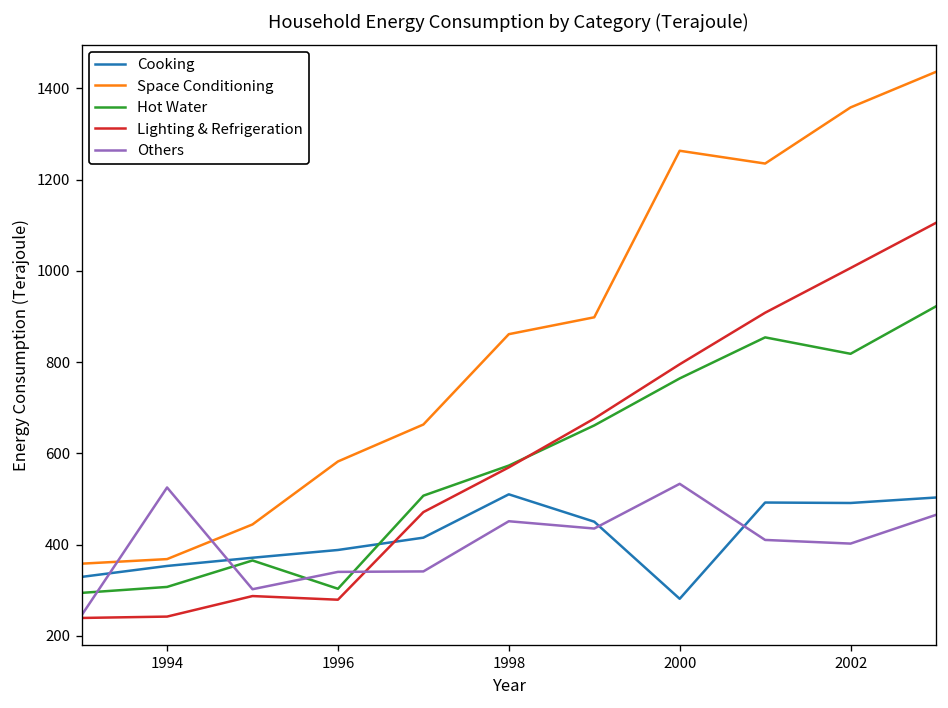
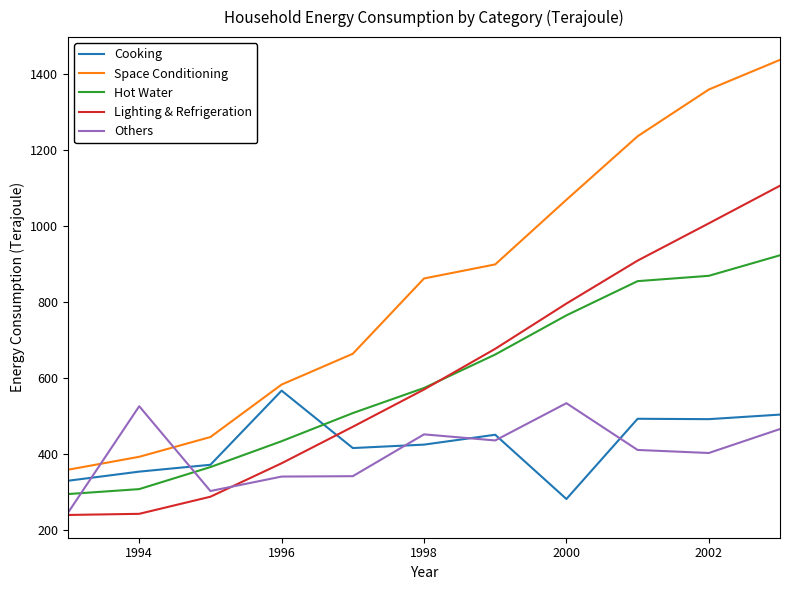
Space Conditioning, 1994: 370 -> 390
Cooking, 1996: 390 -> 570
Hot Water, 1996: 300 -> 430
Lighting & Refrigeration, 1996: 280 -> 380
Cooking, 1998: 510 -> 420
Space Conditioning, 2000: 1260 -> 1070
Hot Water, 2002: 820 -> 870
